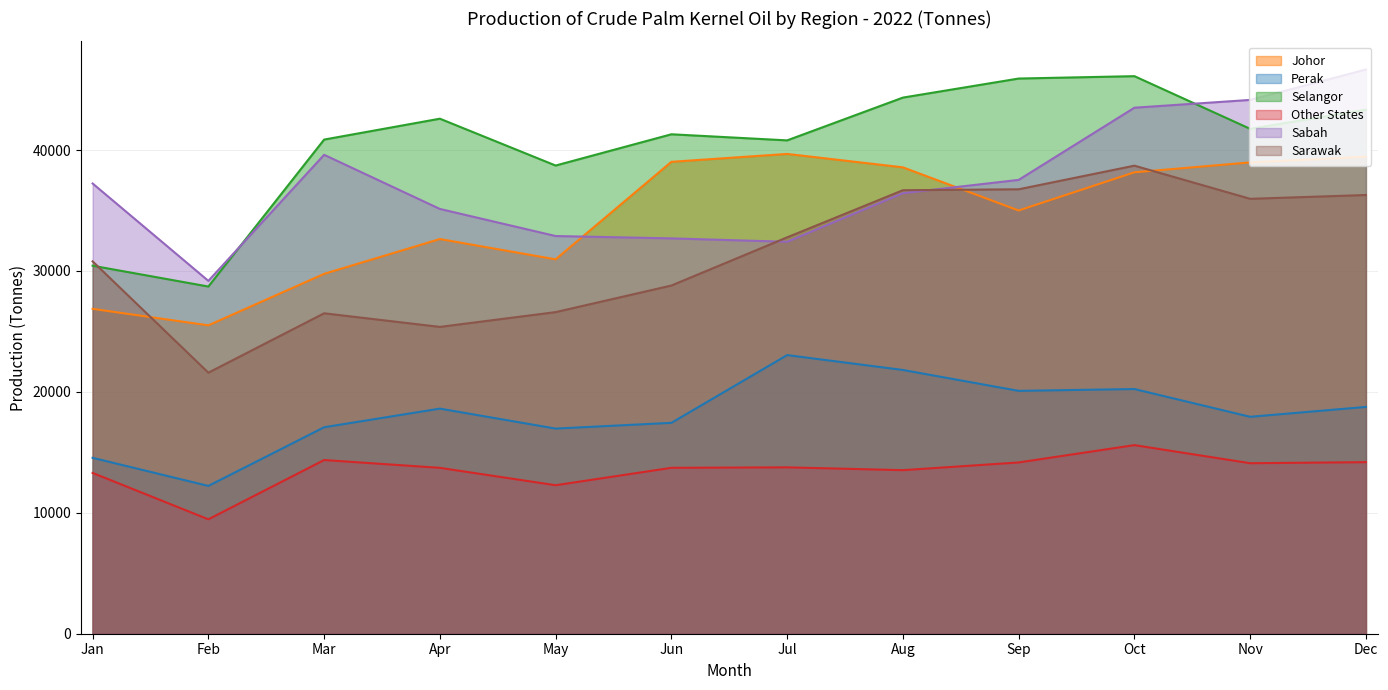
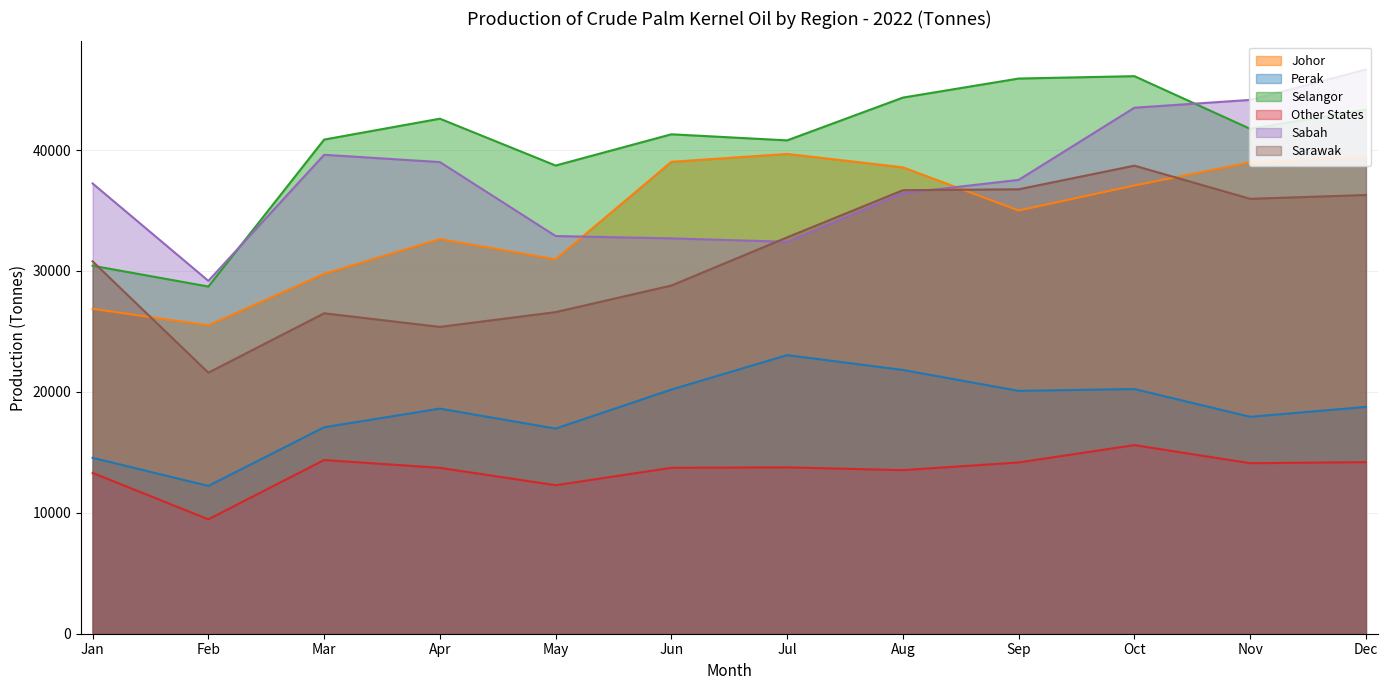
Sabah, Apr: 35100 -> 39000
Perak, Jun: 17400 -> 20200
Johor, Oct: 38200 -> 37100
